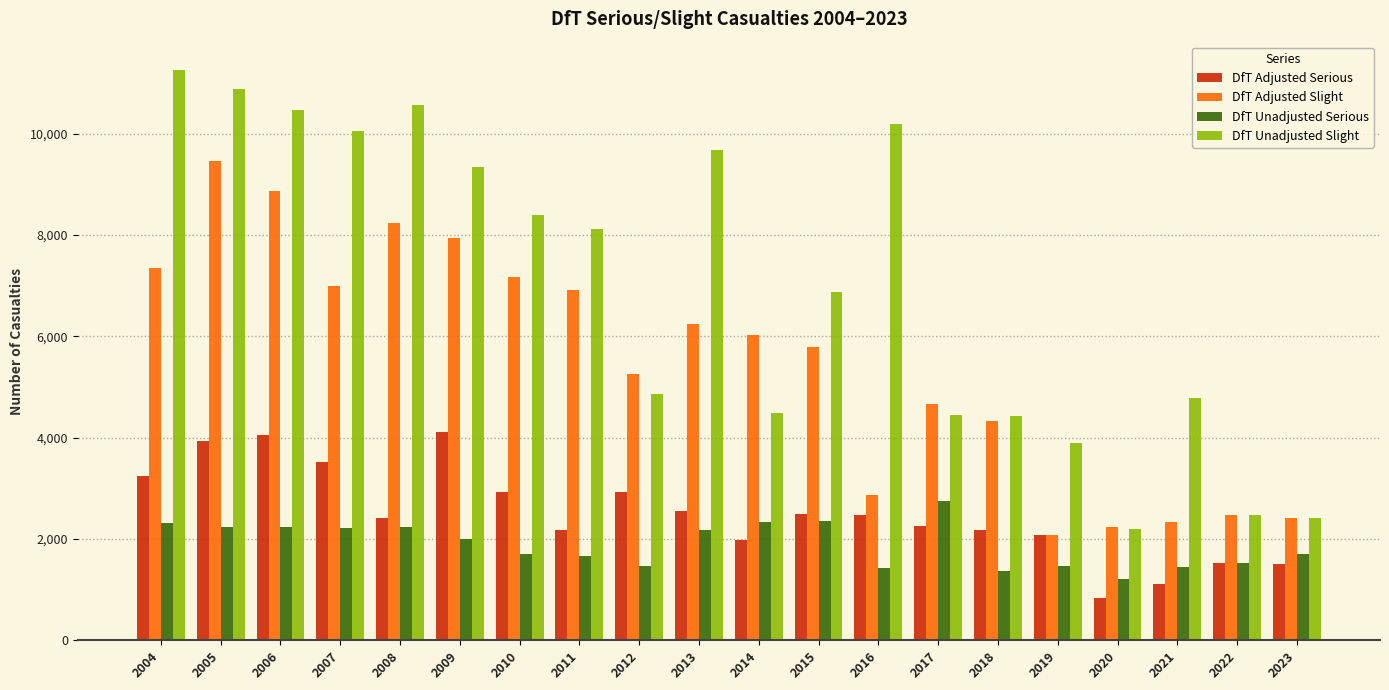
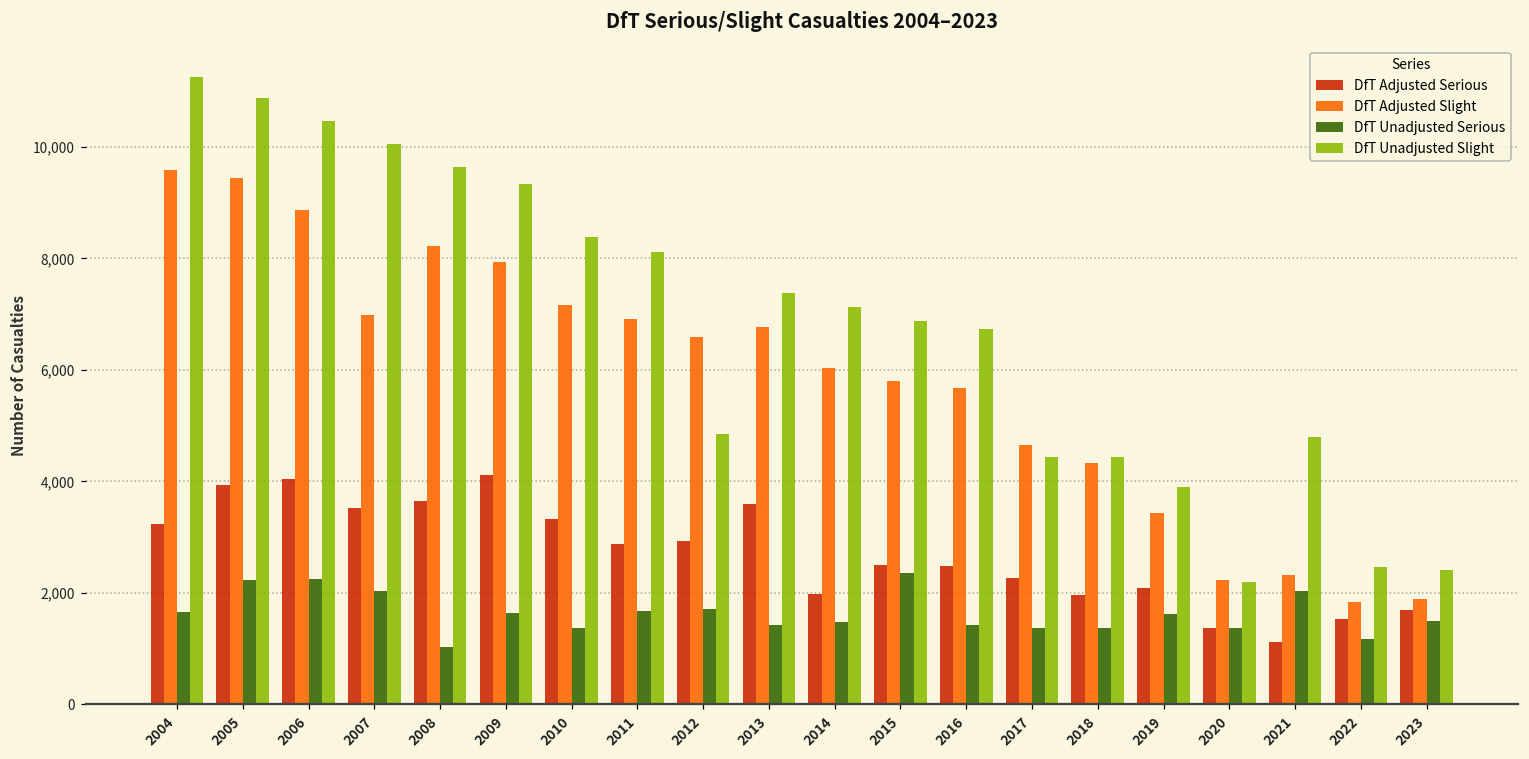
DfT Adjusted Slight, 2004: 7,300 -> 9,600
DfT Unadjusted Serious, 2004: 2,300 -> 1,700
DfT Unadjusted Serious, 2007: 2,200 -> 2,000
DfT Adjusted Serious, 2008: 2,400 -> 3,600
DfT Unadjusted Serious, 2008: 2,200 -> 1,000
DfT Unadjusted Slight, 2008: 10,600 -> 9,600
DfT Unadjusted Serious, 2009: 2,000 -> 1,600
DfT Adjusted Serious, 2010: 2,900 -> 3,300
DfT Unadjusted Serious, 2010: 1,700 -> 1,400
DfT Adjusted Serious, 2011: 2,200 -> 2,900
DfT Adjusted Slight, 2012: 5,300 -> 6,600
DfT Unadjusted Serious, 2012: 1,500 -> 1,700
DfT Adjusted Serious, 2013: 2,600 -> 3,600
DfT Adjusted Slight, 2013: 6,200 -> 6,800
DfT Unadjusted Serious, 2013: 2,200 -> 1,400
DfT Unadjusted Slight, 2013: 9,700 -> 7,400
DfT Unadjusted Serious, 2014: 2,300 -> 1,500
DfT Unadjusted Slight, 2014: 4,500 -> 7,100
DfT Adjusted Slight, 2016: 2,900 -> 5,700
DfT Unadjusted Slight, 2016: 10,200 -> 6,700
DfT Unadjusted Serious, 2017: 2,800 -> 1,400
DfT Adjusted Serious, 2018: 2,200 -> 2,000
DfT Adjusted Slight, 2019: 2,100 -> 3,400
DfT Unadjusted Serious, 2019: 1,500 -> 1,600
DfT Adjusted Serious, 2020: 800 -> 1,400
DfT Unadjusted Serious, 2020: 1,200 -> 1,400
DfT Unadjusted Serious, 2021: 1,400 -> 2,000
DfT Adjusted Slight, 2022: 2,500 -> 1,800
DfT Unadjusted Serious, 2022: 1,500 -> 1,200
DfT Adjusted Serious, 2023: 1,500 -> 1,700
DfT Adjusted Slight, 2023: 2,400 -> 1,900
DfT Unadjusted Serious, 2023: 1,700 -> 1,500
